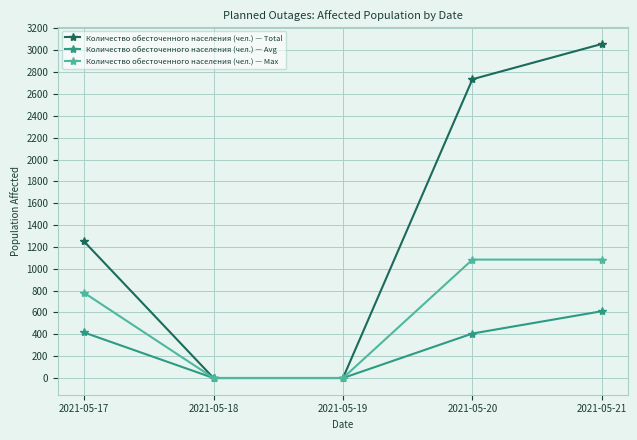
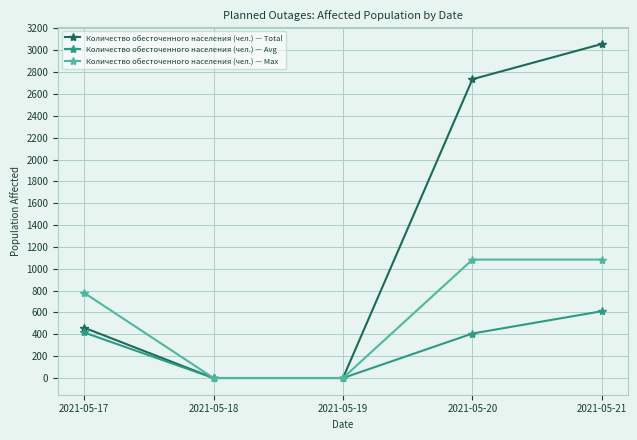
Количество обесточенного населения (чел.) — Total, 2021-05-17: 1250 -> 460
